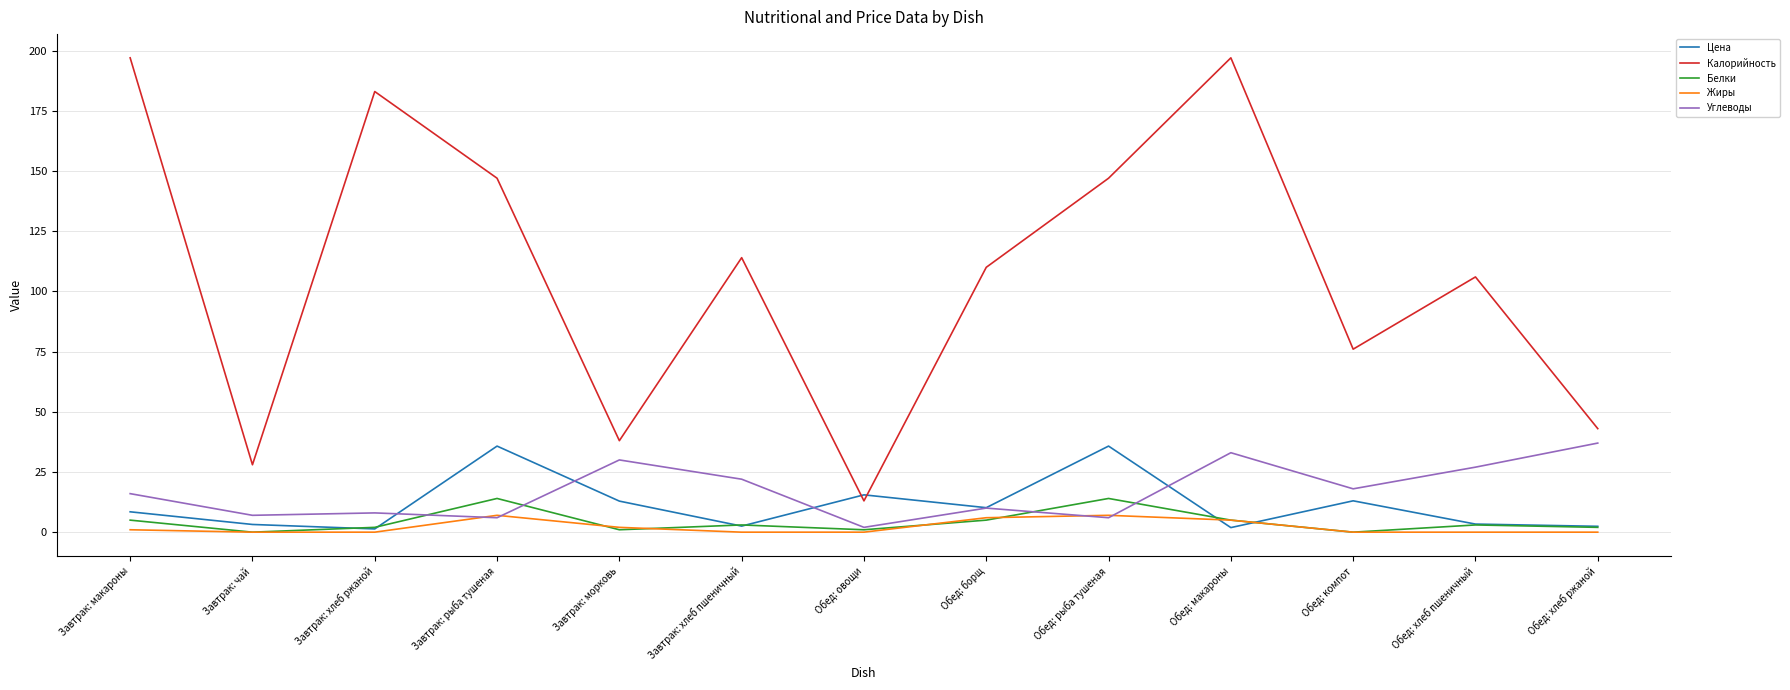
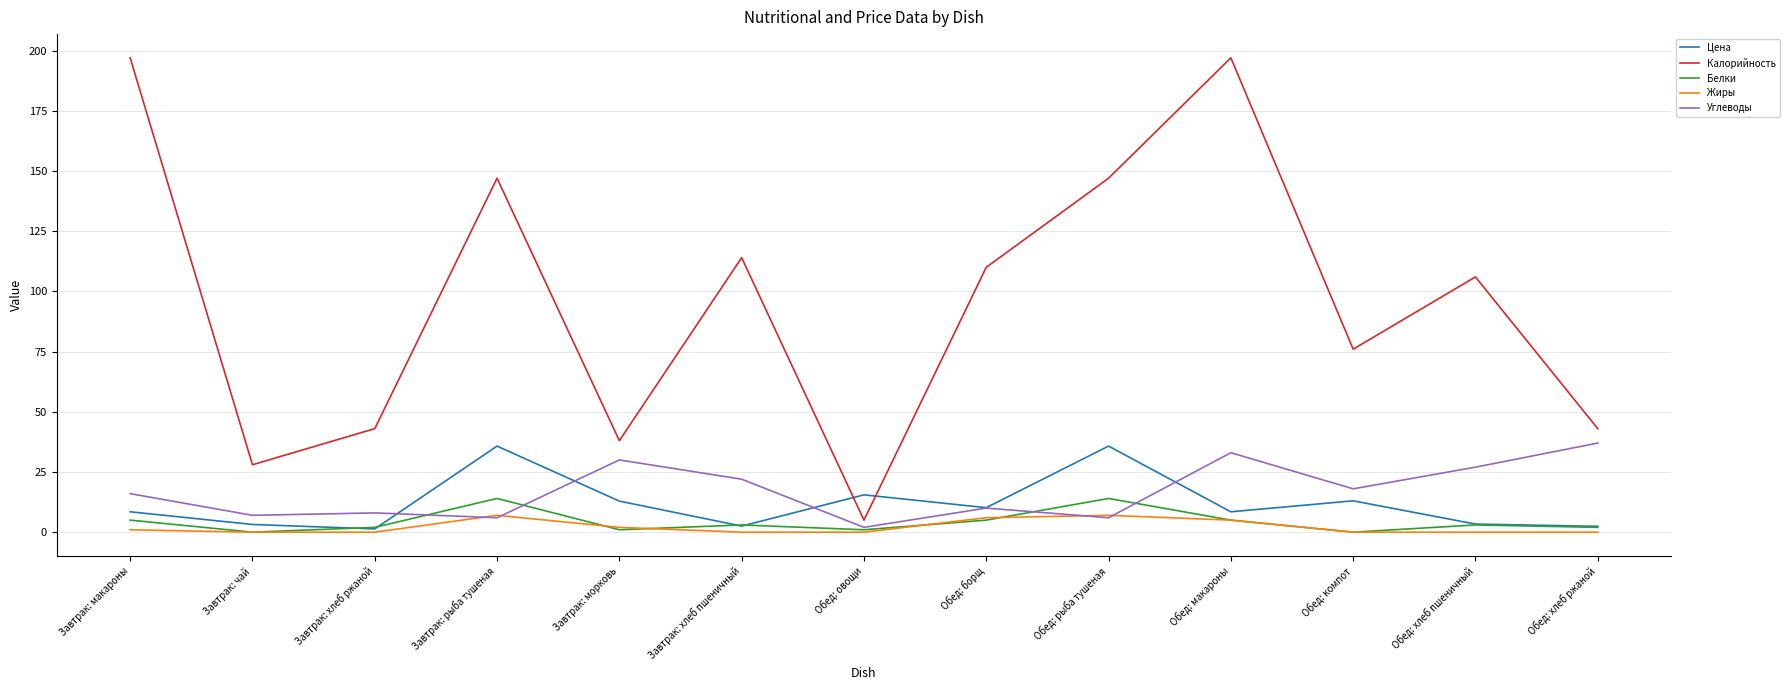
Калорийность, Завтрак: хлеб ржаной: 183 -> 43
Калорийность, Обед: овощи: 13 -> 5
Цена, Обед: макароны: 2 -> 8
